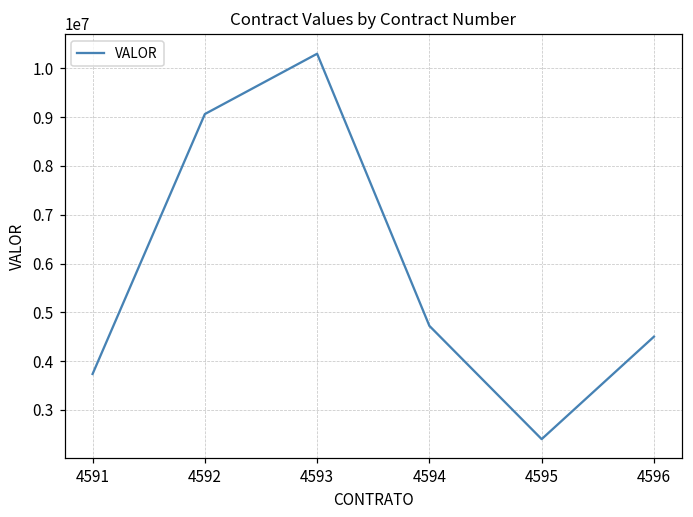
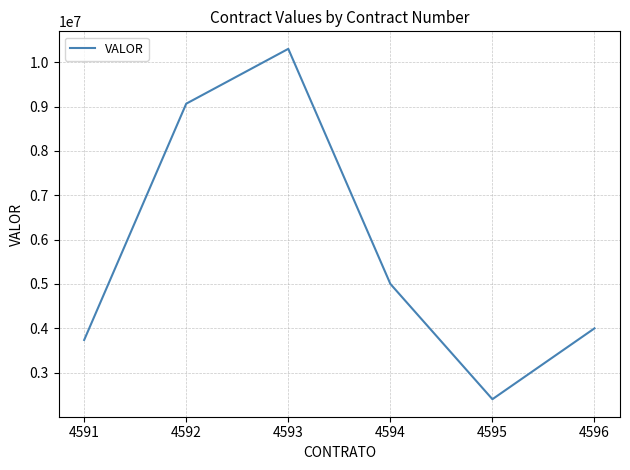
4594: 4700000 -> 5000000
4596: 4500000 -> 4000000
